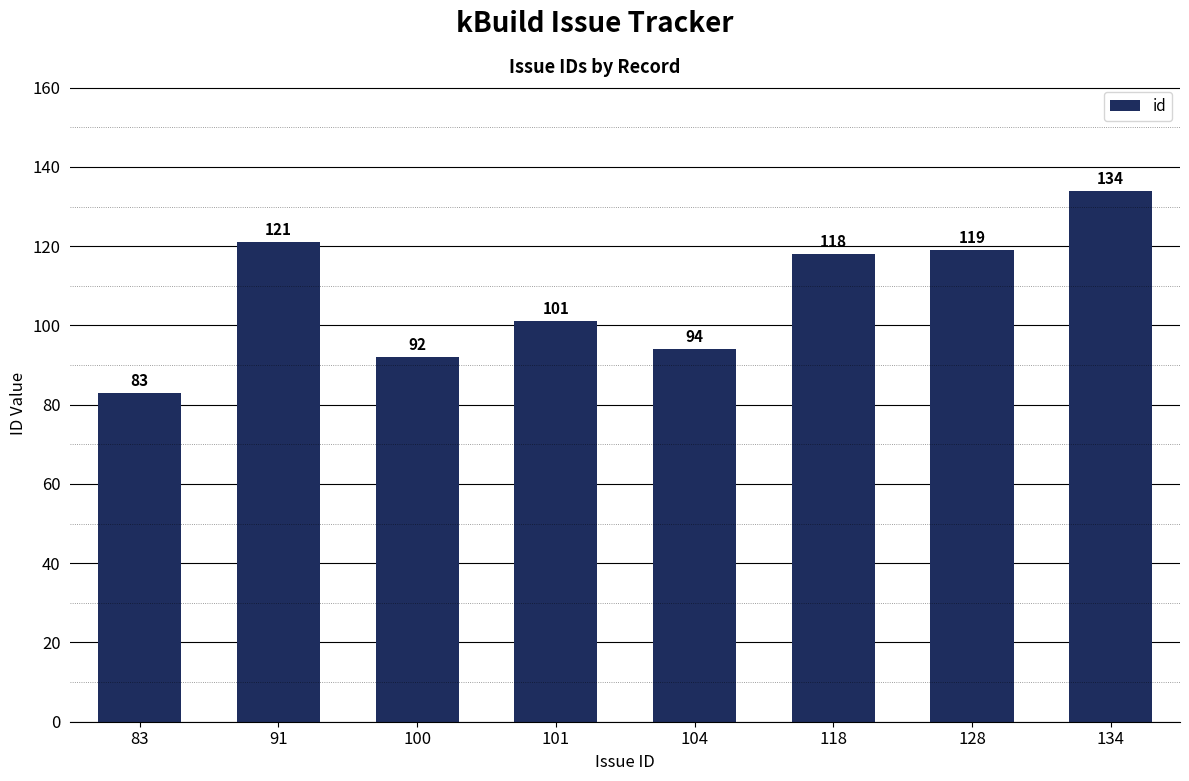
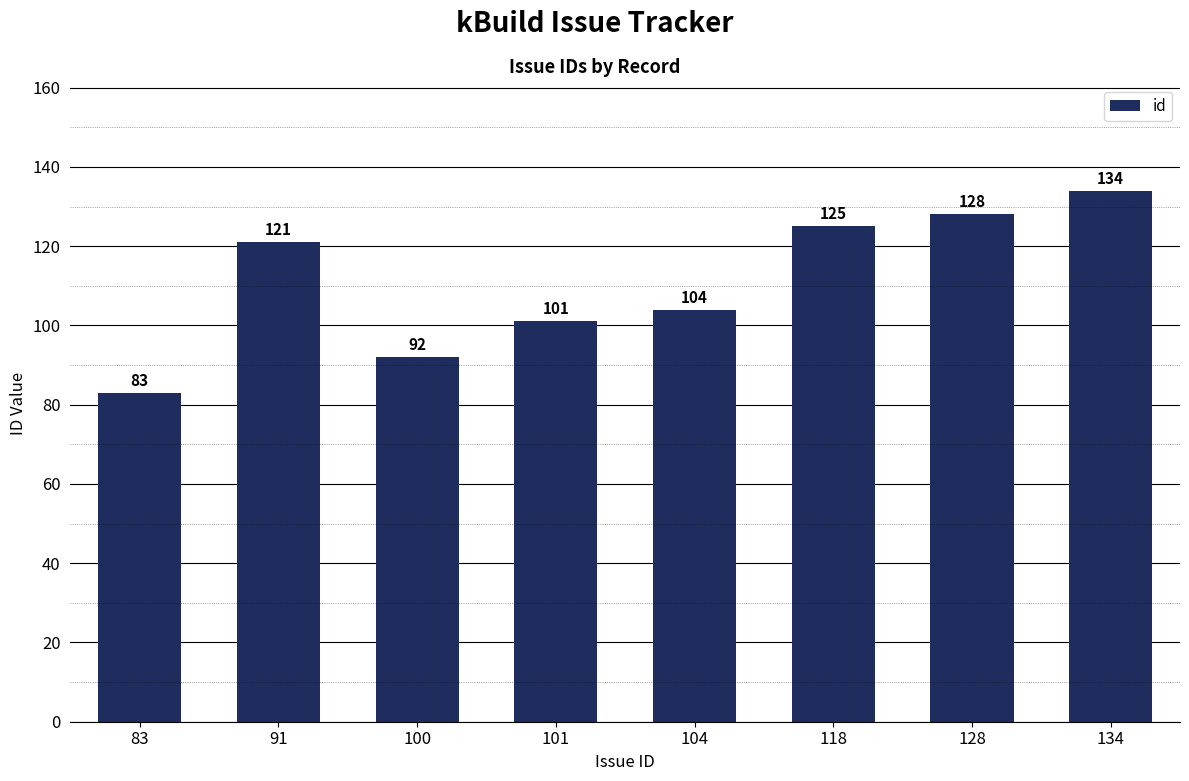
104: 94 -> 104
118: 118 -> 125
128: 119 -> 128
